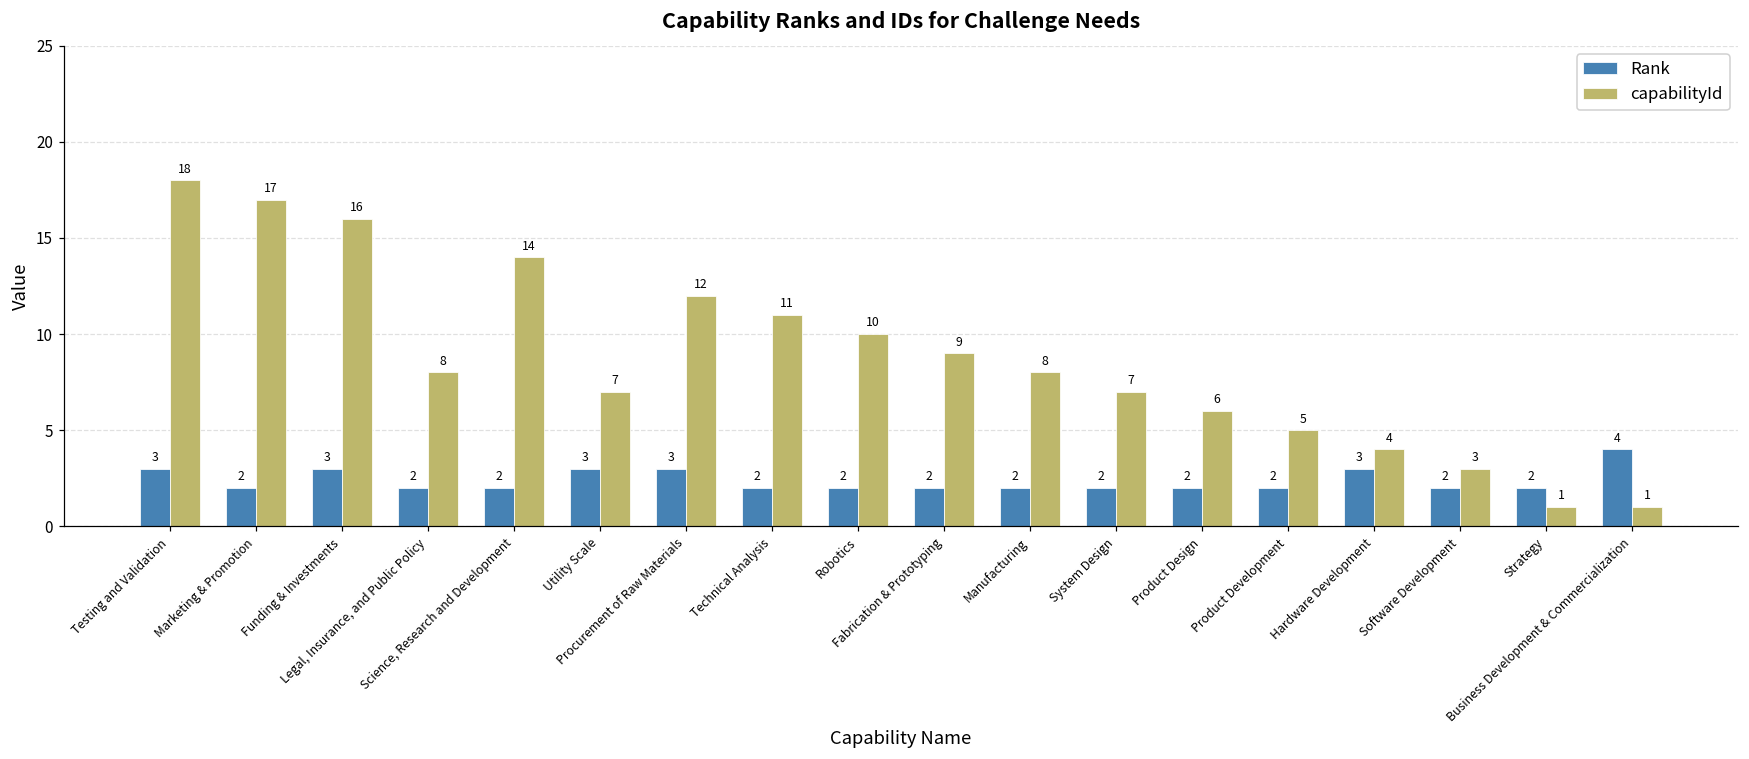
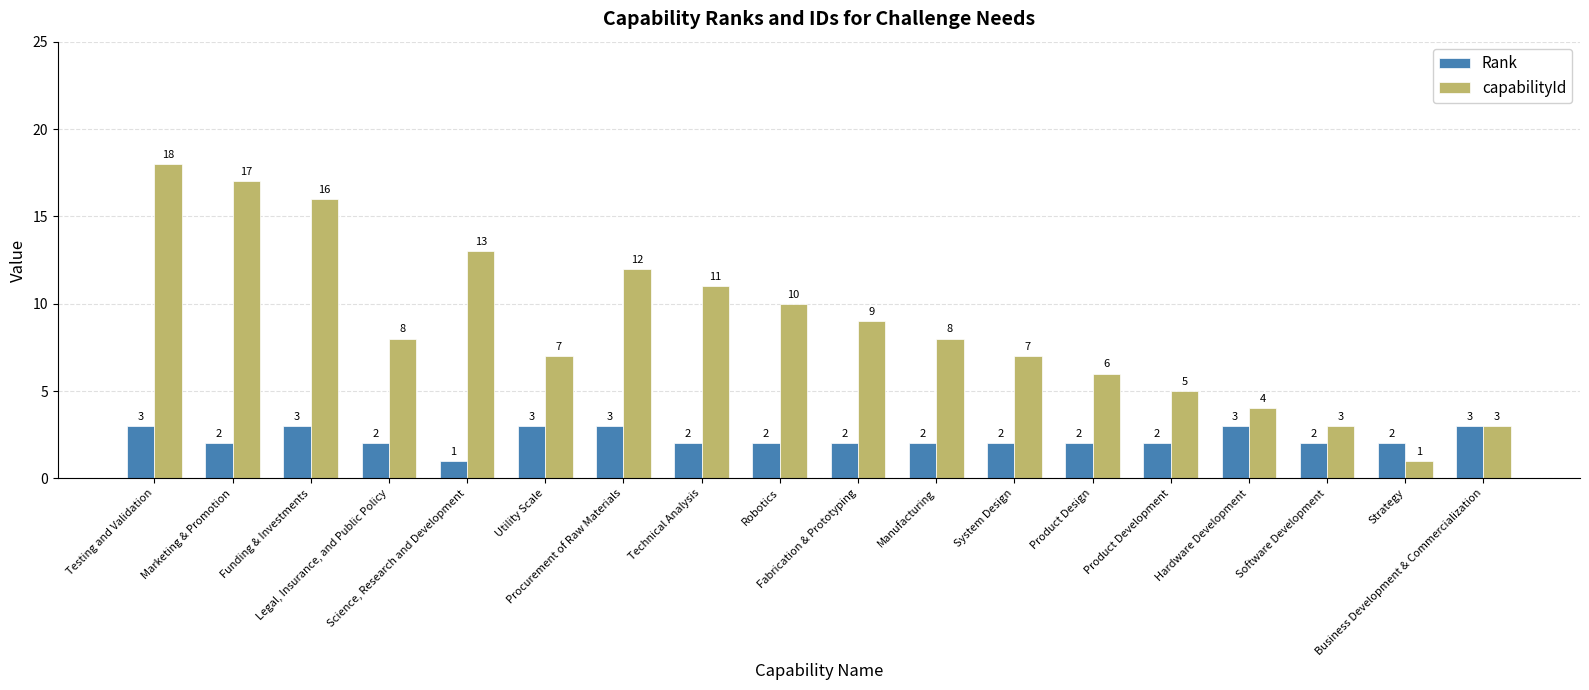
Rank, Science, Research and Development: 2 -> 1
capabilityId, Science, Research and Development: 14 -> 13
Rank, Business Development & Commercialization: 4 -> 3
capabilityId, Business Development & Commercialization: 1 -> 3
